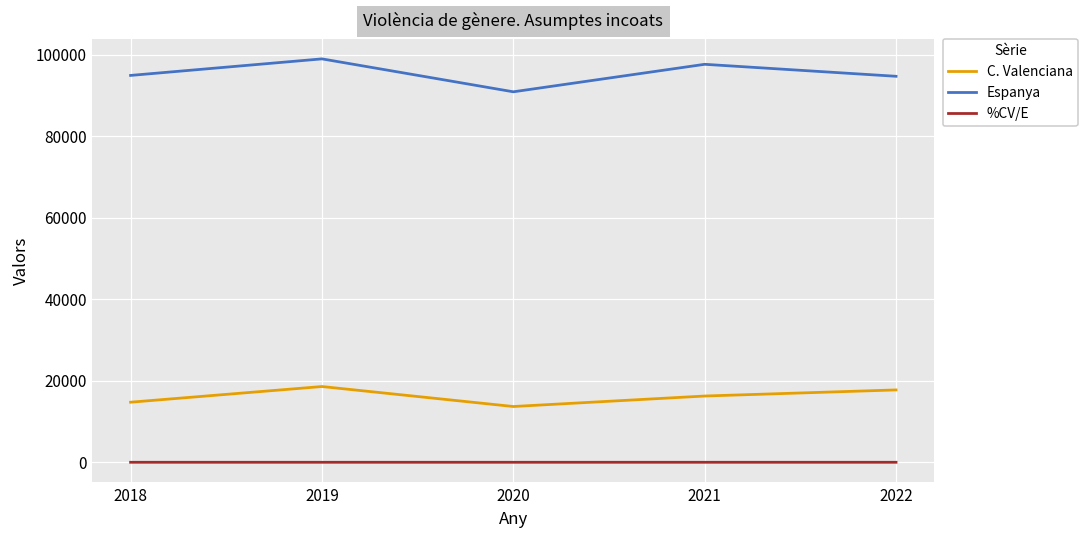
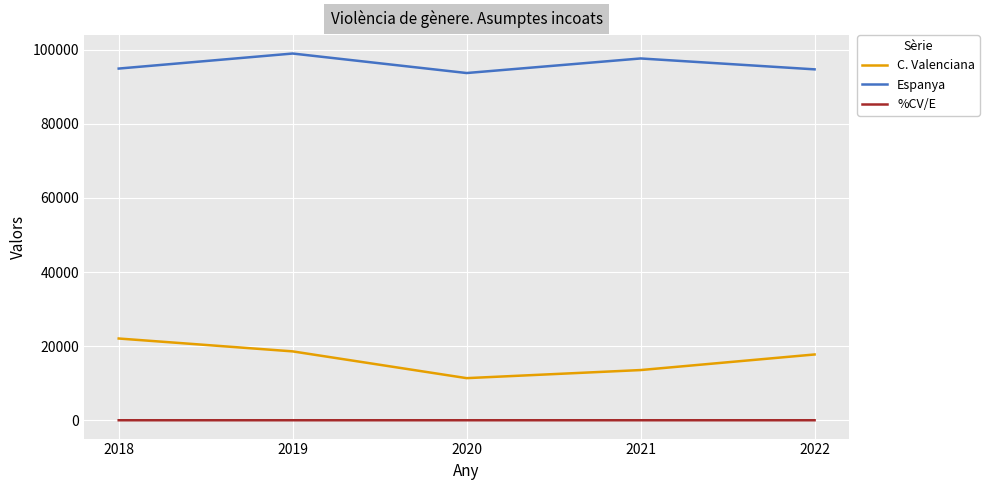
C. Valenciana, 2018: 15000 -> 22000
C. Valenciana, 2020: 14000 -> 11000
Espanya, 2020: 91000 -> 94000
C. Valenciana, 2021: 16000 -> 14000
